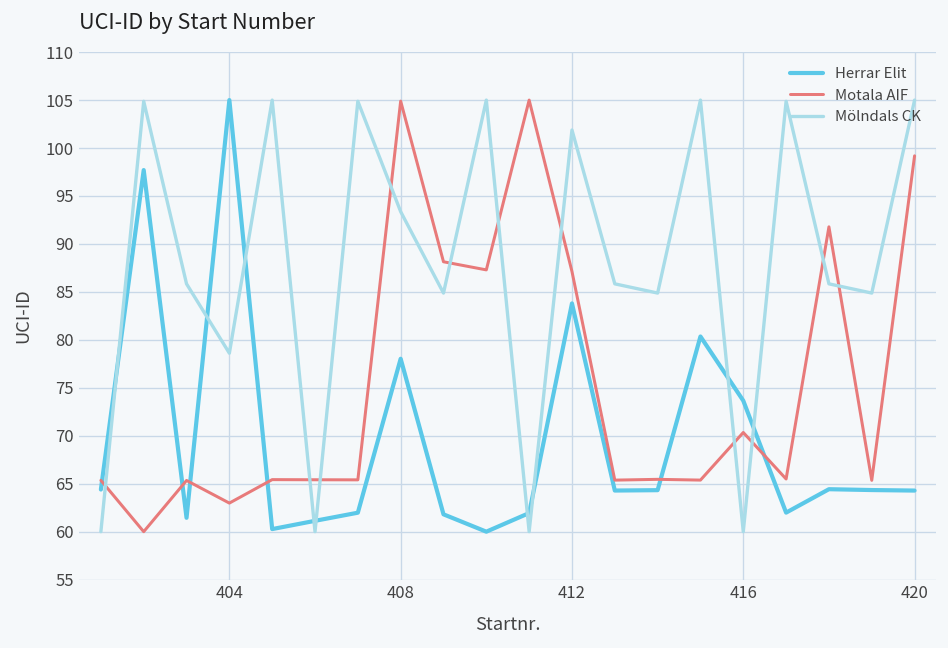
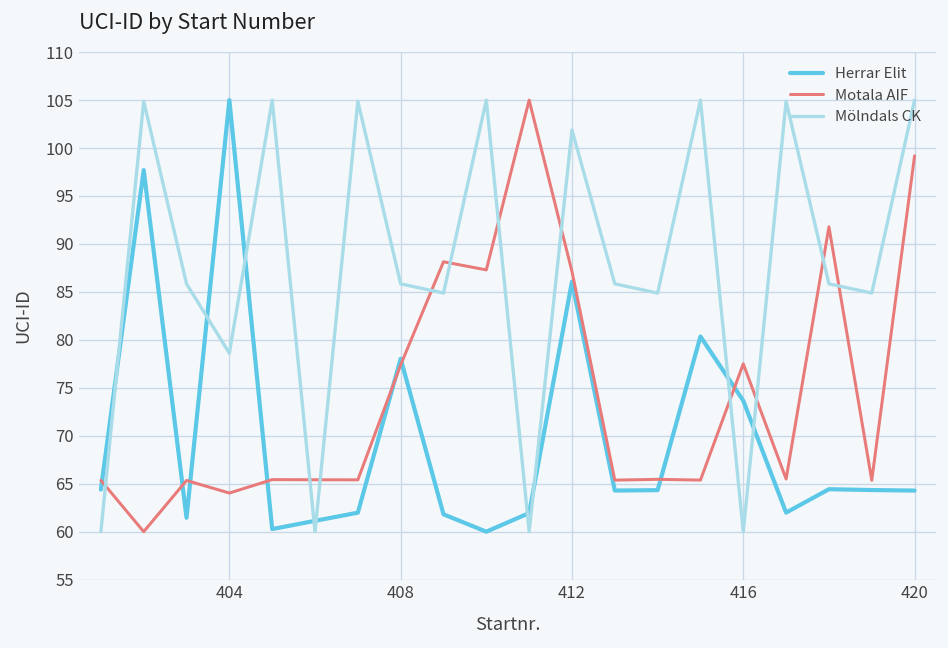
Motala AIF, 404: 63 -> 64
Motala AIF, 408: 105 -> 77
Mölndals CK, 408: 93 -> 86
Herrar Elit, 412: 84 -> 86
Motala AIF, 416: 70 -> 77
